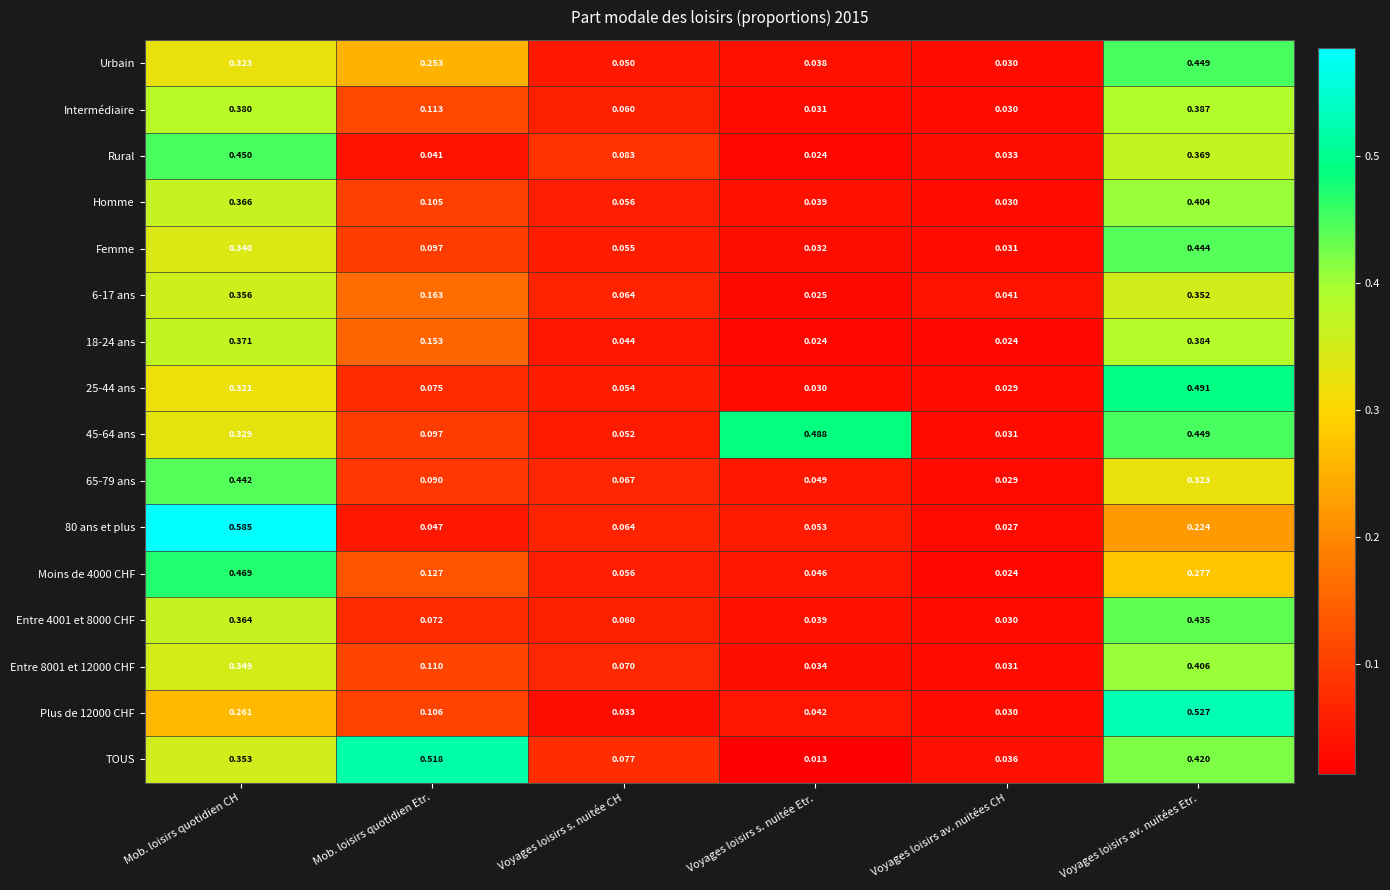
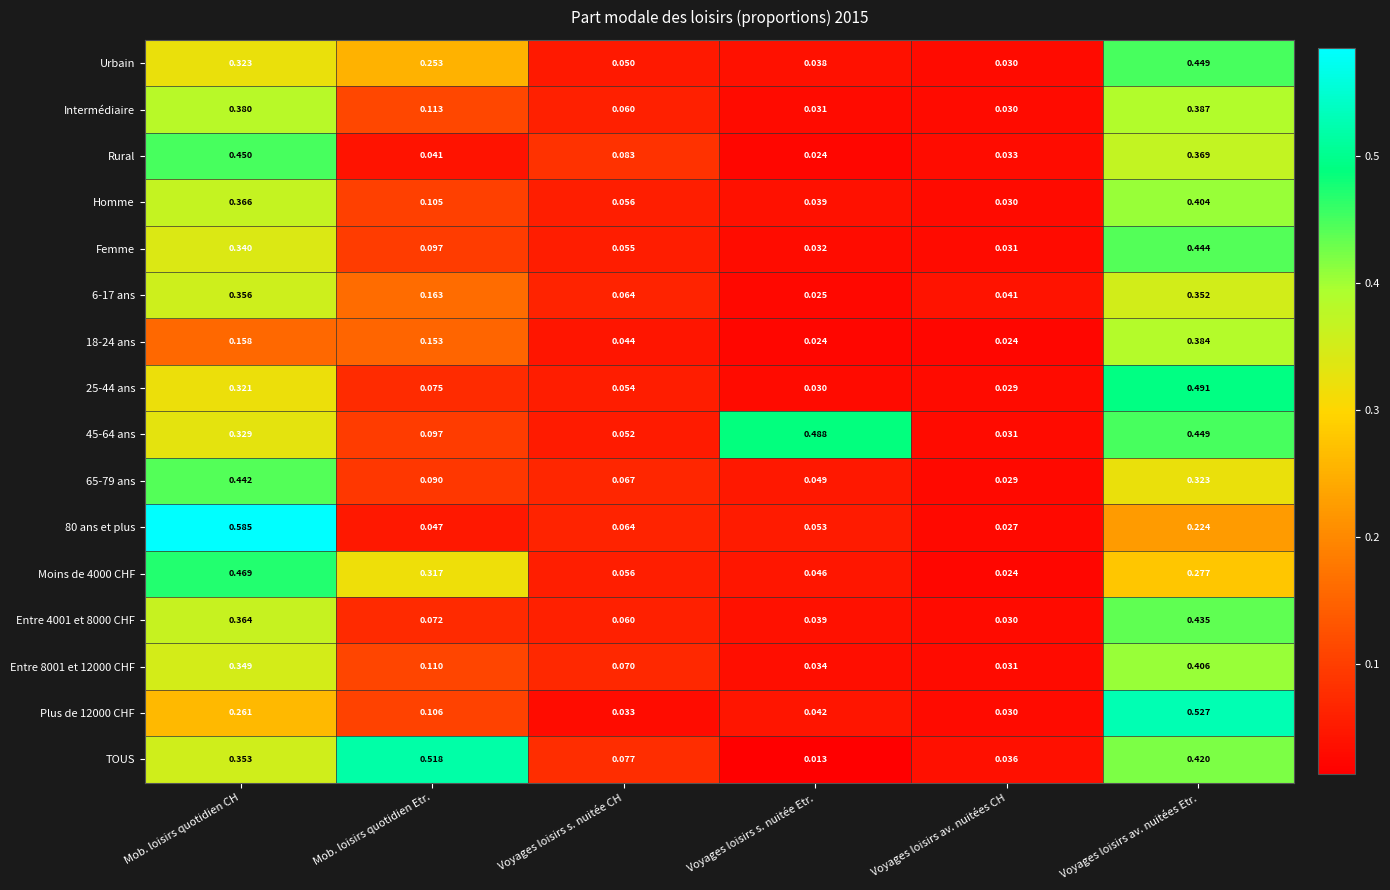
18-24 ans, Mob. loisirs quotidien CH: 0.371 -> 0.158
Moins de 4000 CHF, Mob. loisirs quotidien Etr.: 0.127 -> 0.317
